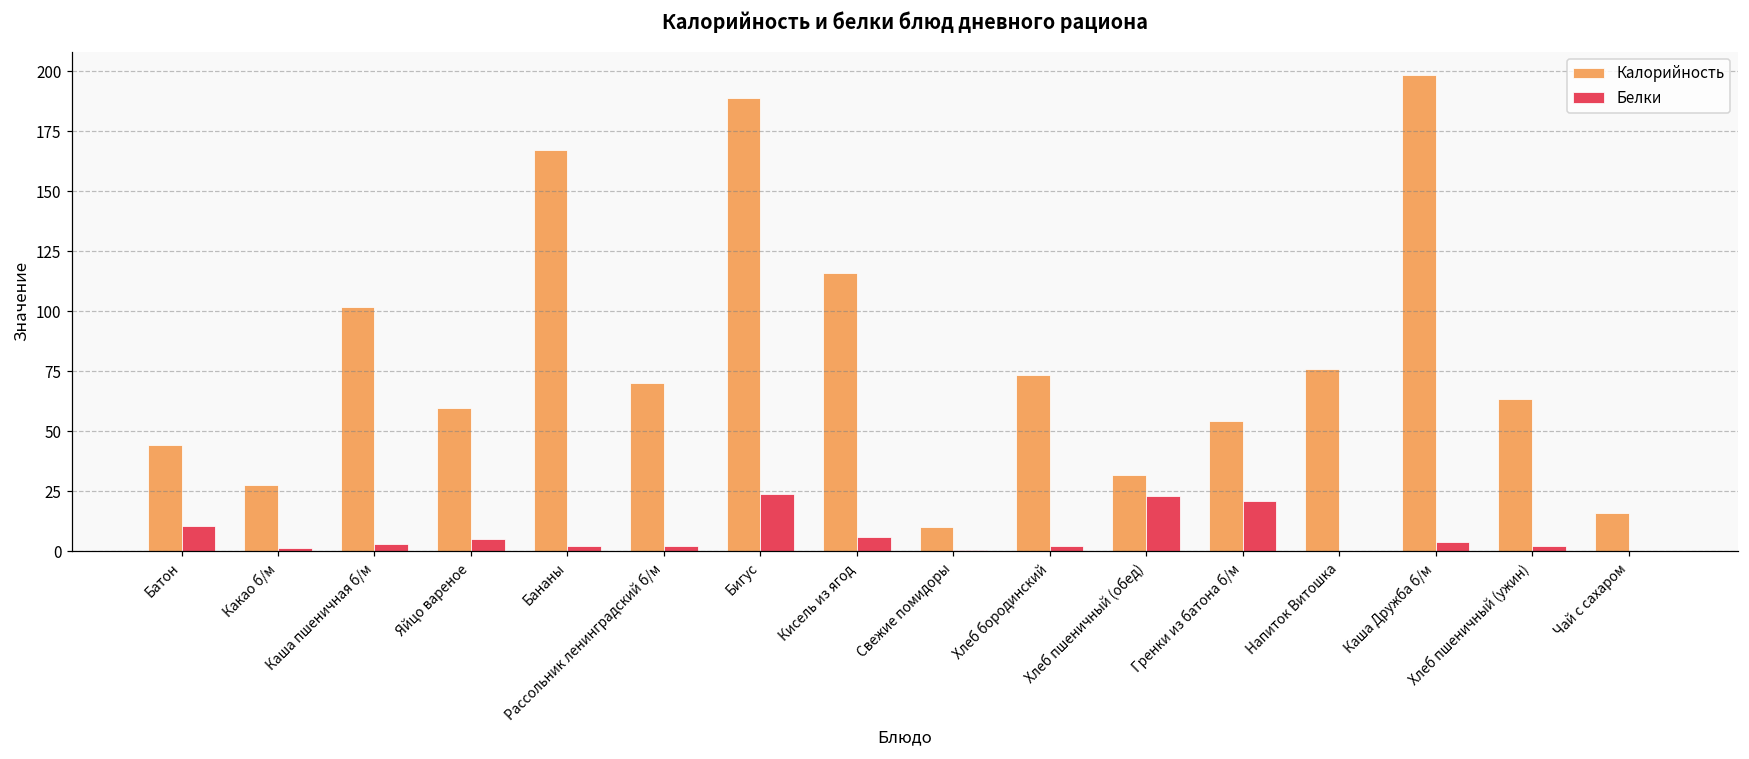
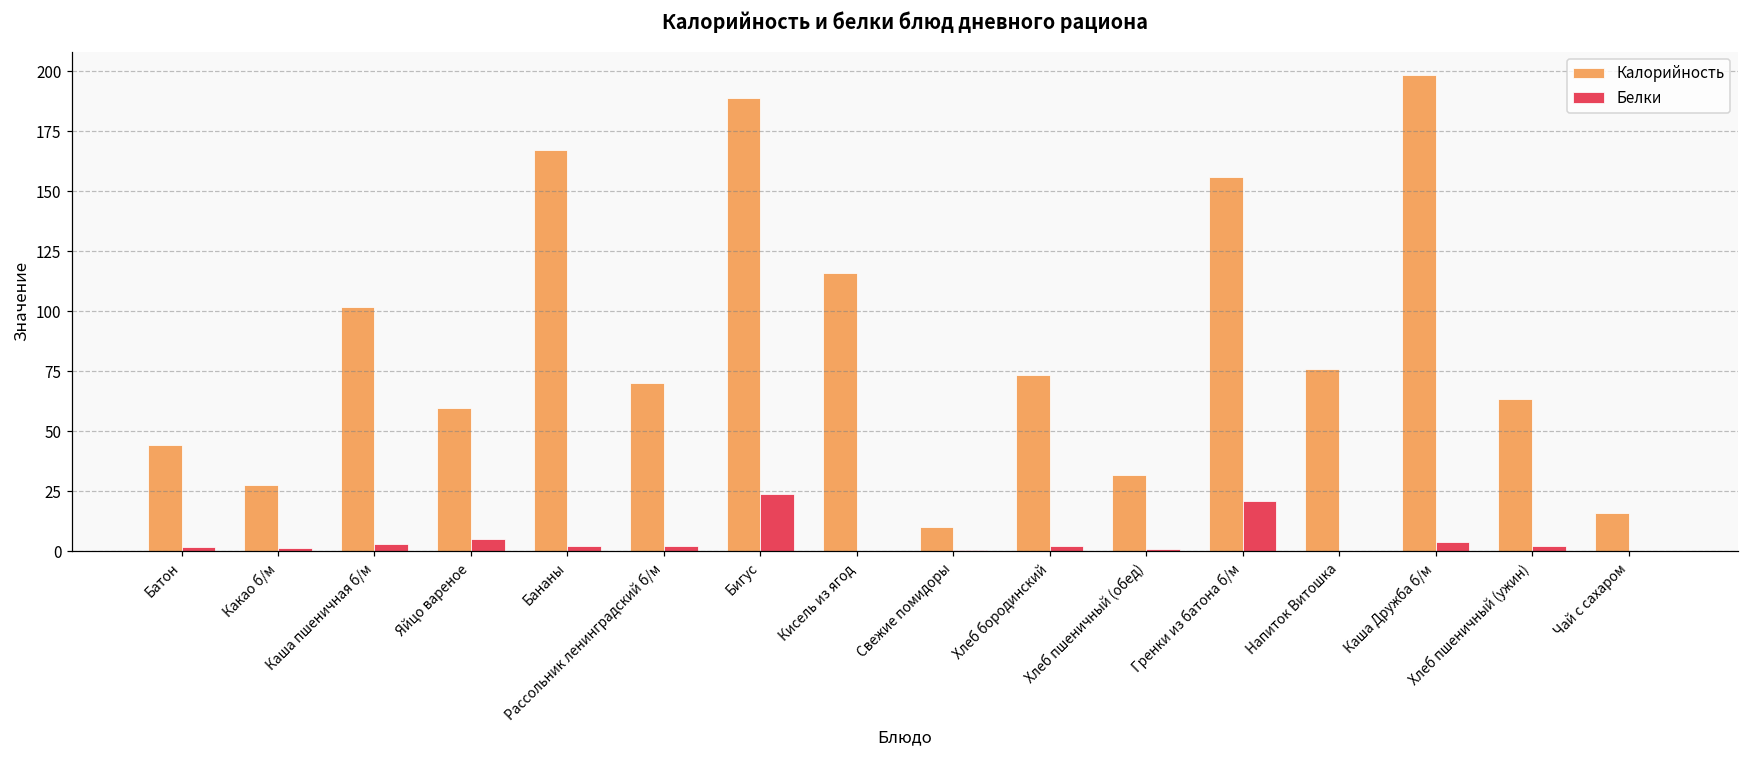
Белки, Батон: 10 -> 2
Белки, Кисель из ягод: 6 -> 0
Белки, Хлеб пшеничный (обед): 23 -> 1
Калорийность, Гренки из батона б/м: 54 -> 156
